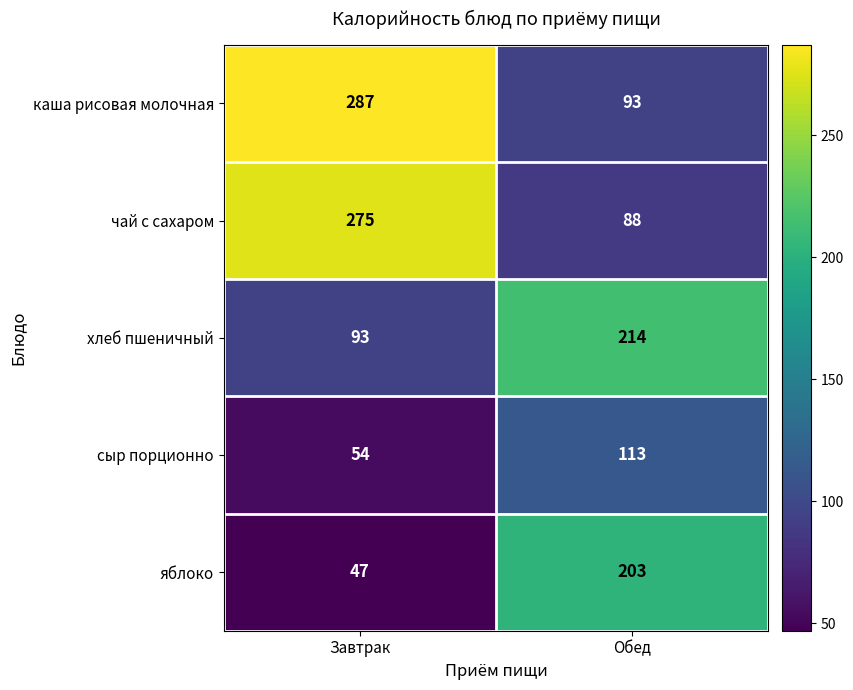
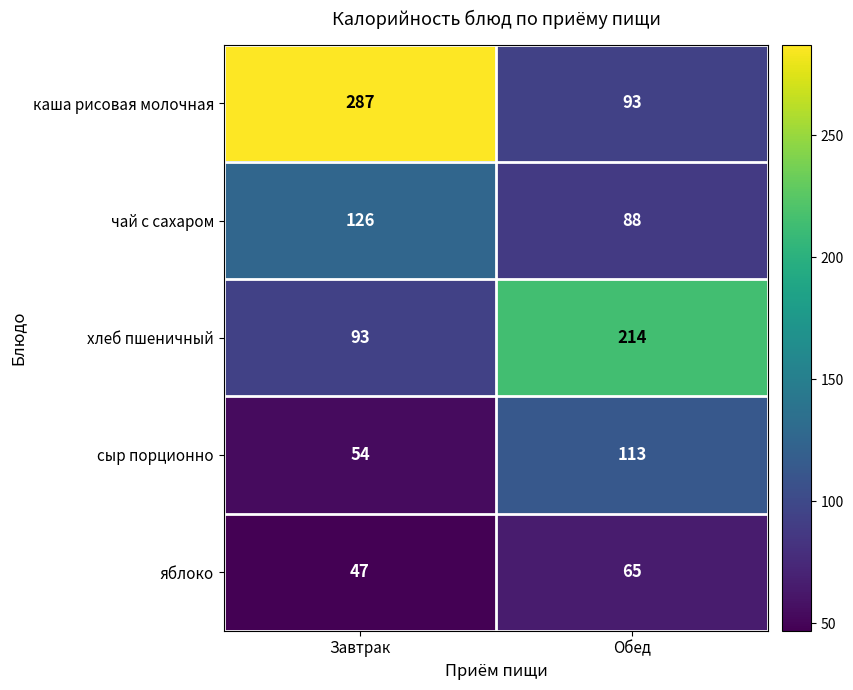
чай с сахаром, Завтрак: 275 -> 126
яблоко, Обед: 203 -> 65
